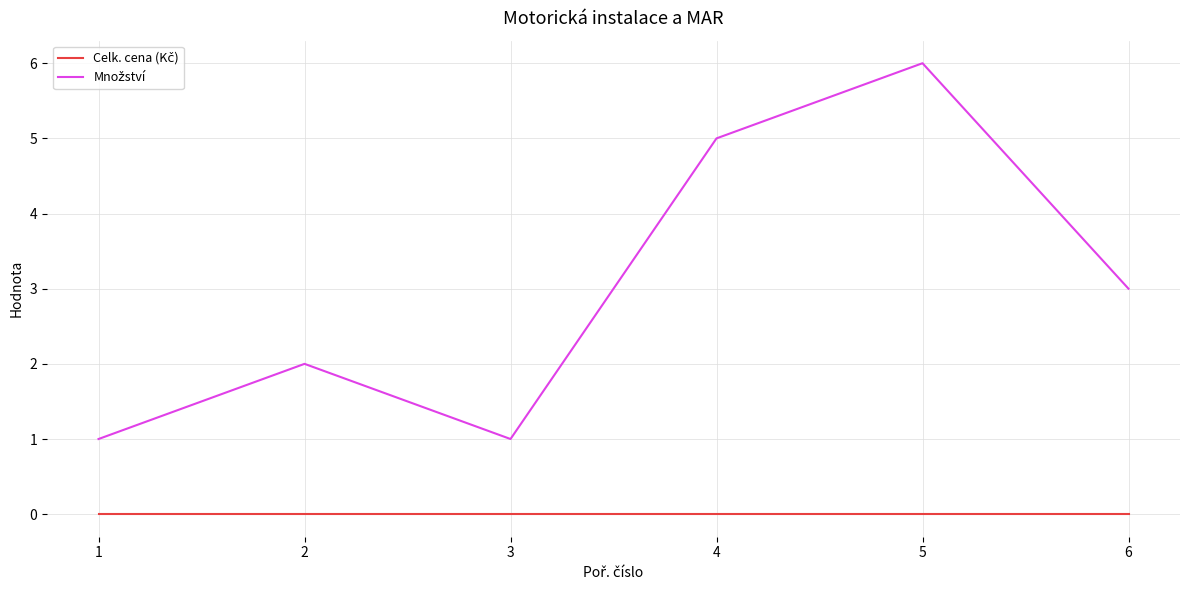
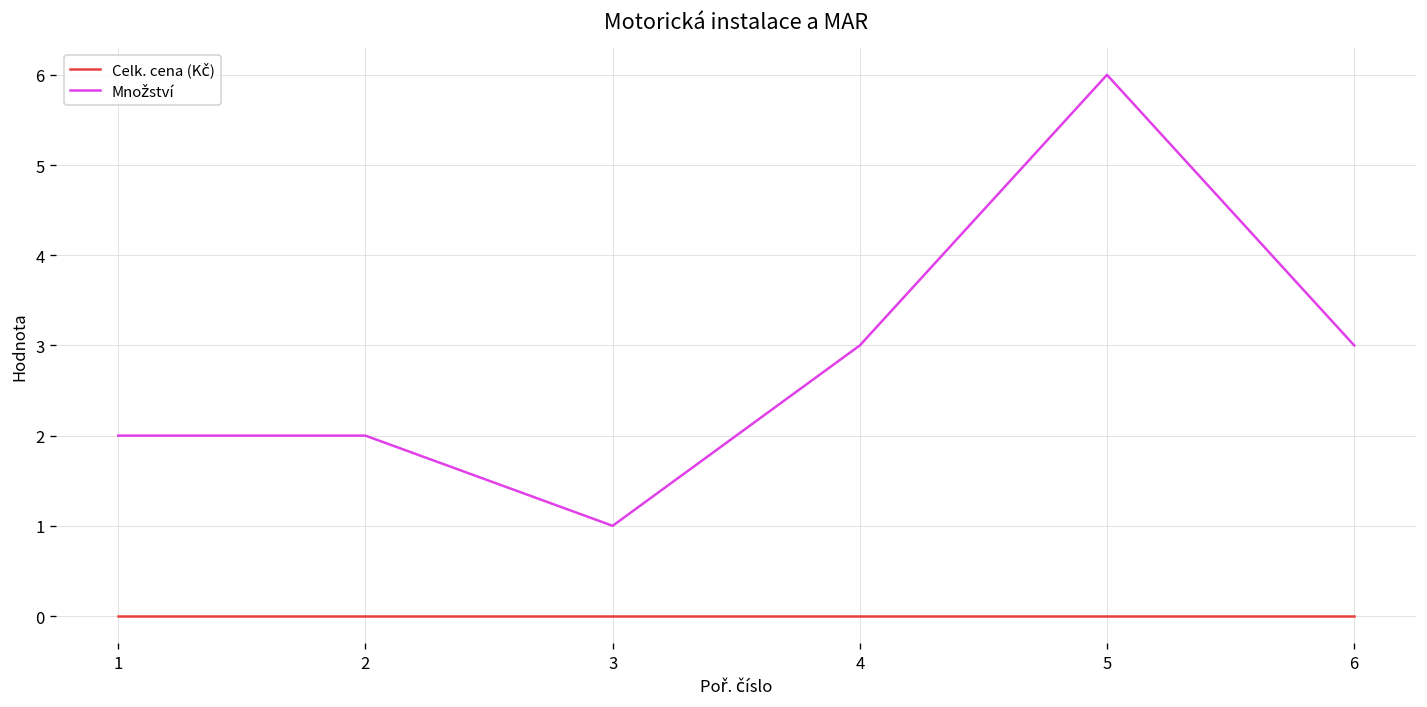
Množství, 1: 1 -> 2
Množství, 4: 5 -> 3
